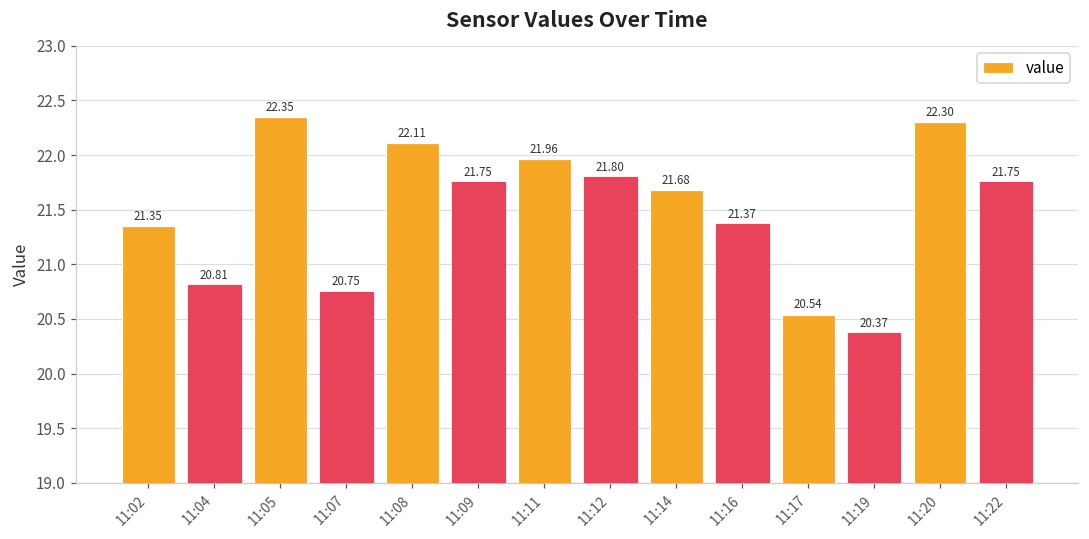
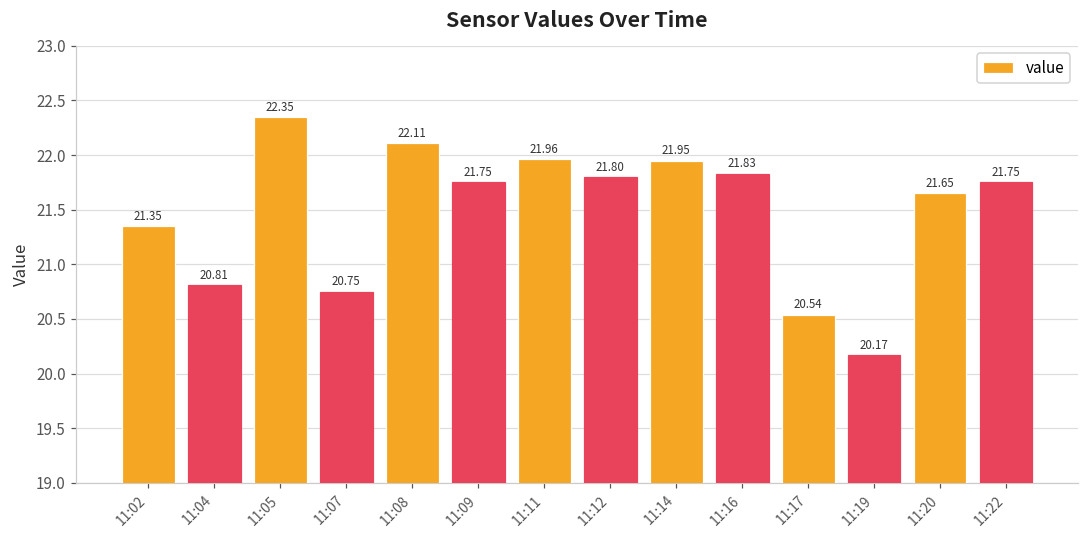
11:14: 21.68 -> 21.95
11:16: 21.37 -> 21.83
11:19: 20.37 -> 20.17
11:20: 22.30 -> 21.65
